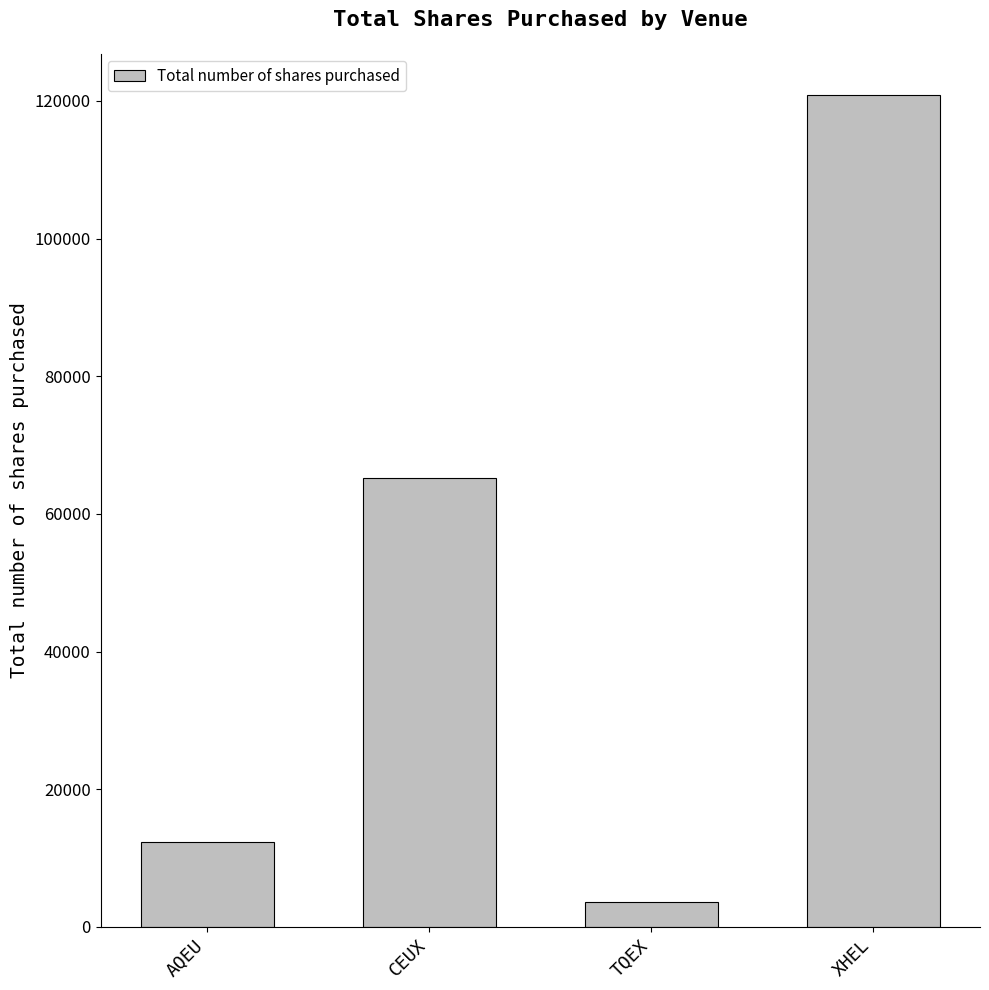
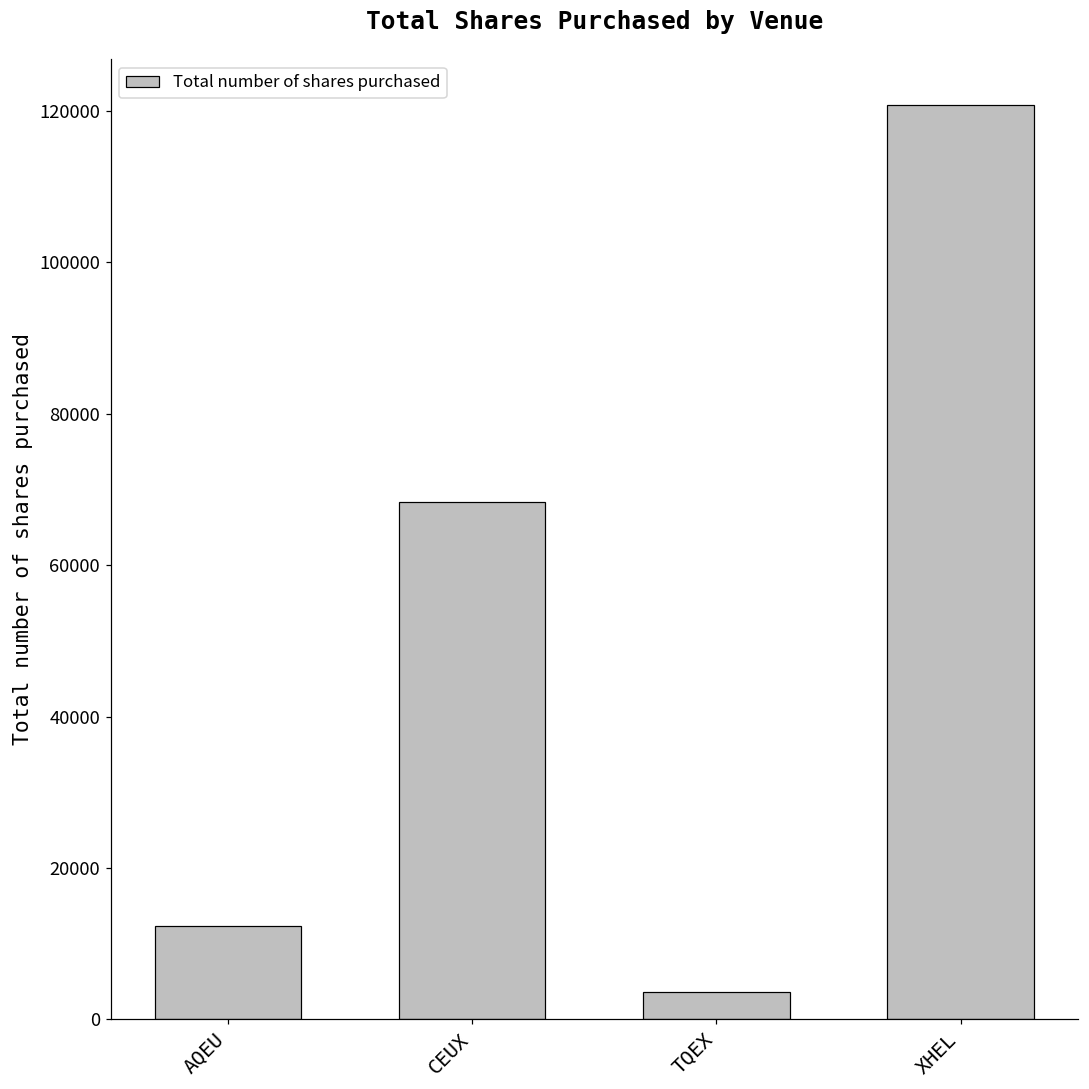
CEUX: 65000 -> 68000
